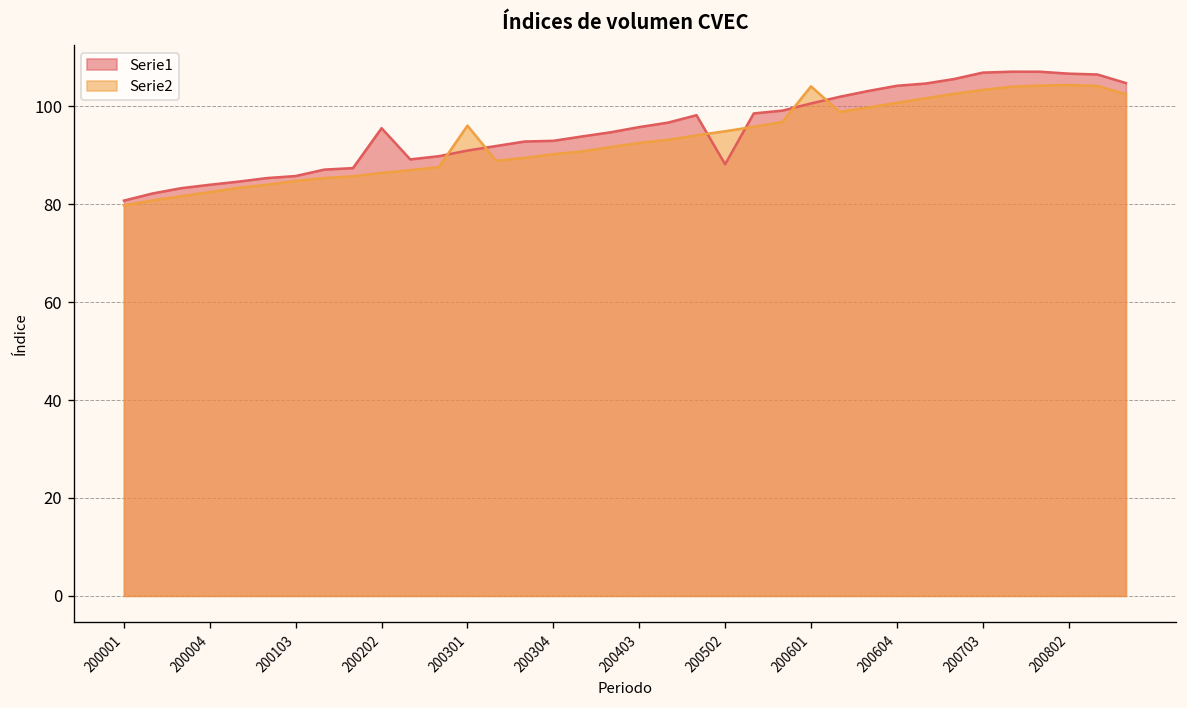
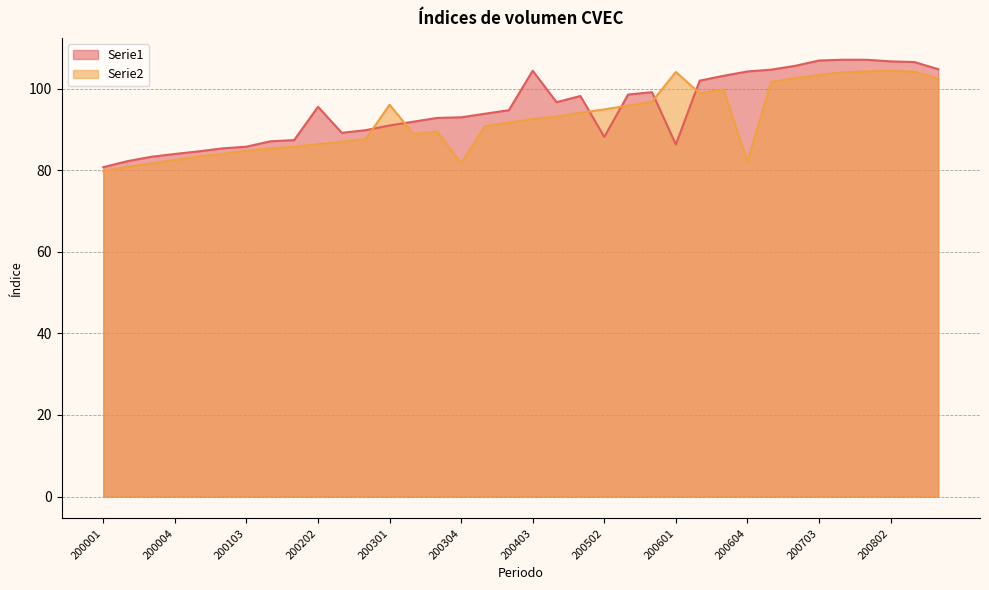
Serie2, 200304: 90 -> 82
Serie1, 200403: 96 -> 104
Serie1, 200601: 101 -> 86
Serie2, 200604: 101 -> 82
